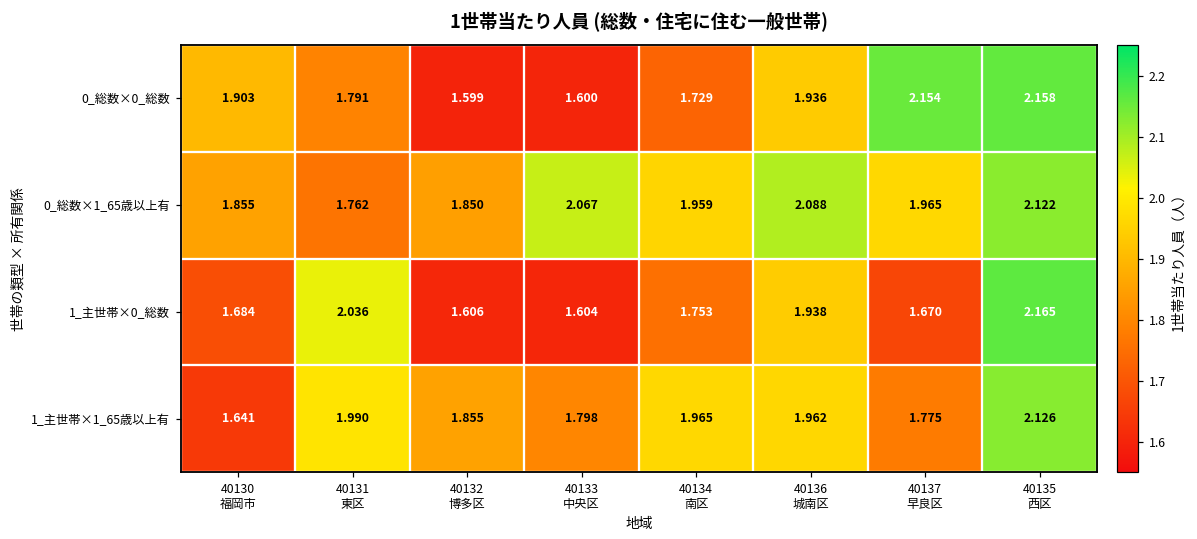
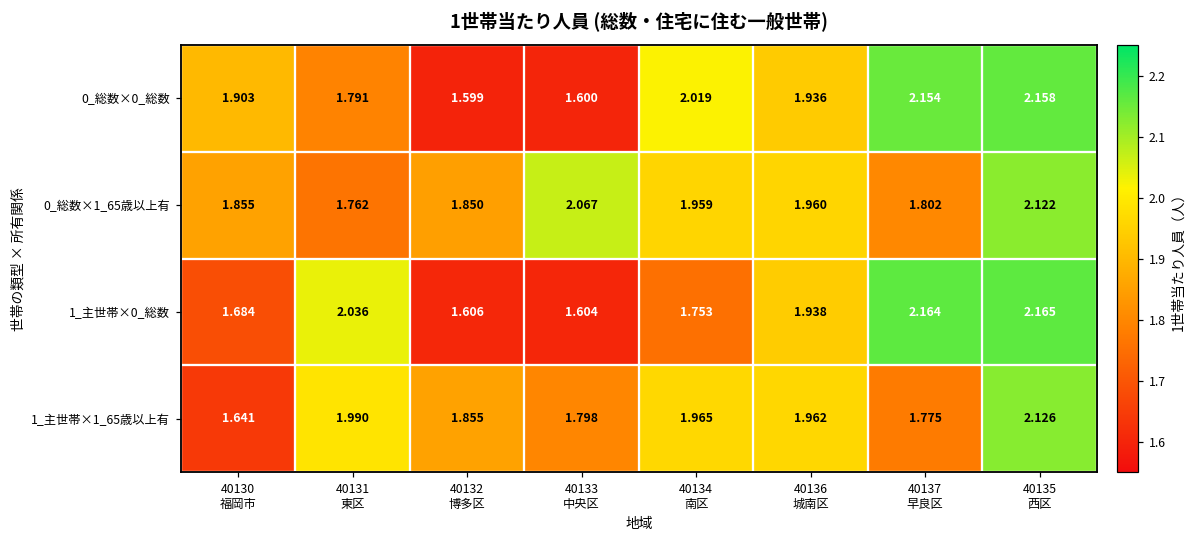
0_総数×0_総数, 40134 南区: 1.729 -> 2.019
0_総数×1_65歳以上有, 40136 城南区: 2.088 -> 1.960
0_総数×1_65歳以上有, 40137 早良区: 1.965 -> 1.802
1_主世帯×0_総数, 40137 早良区: 1.670 -> 2.164
